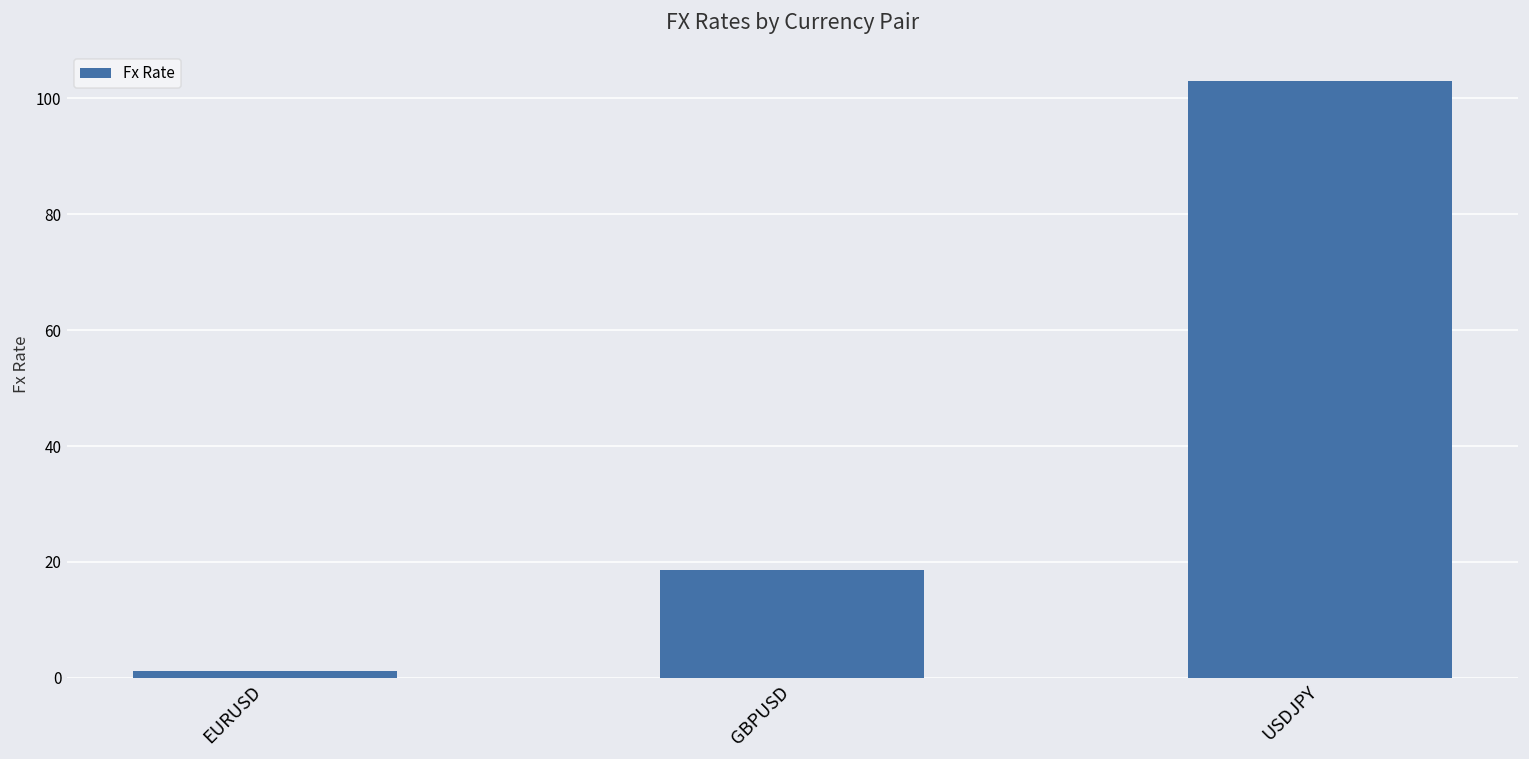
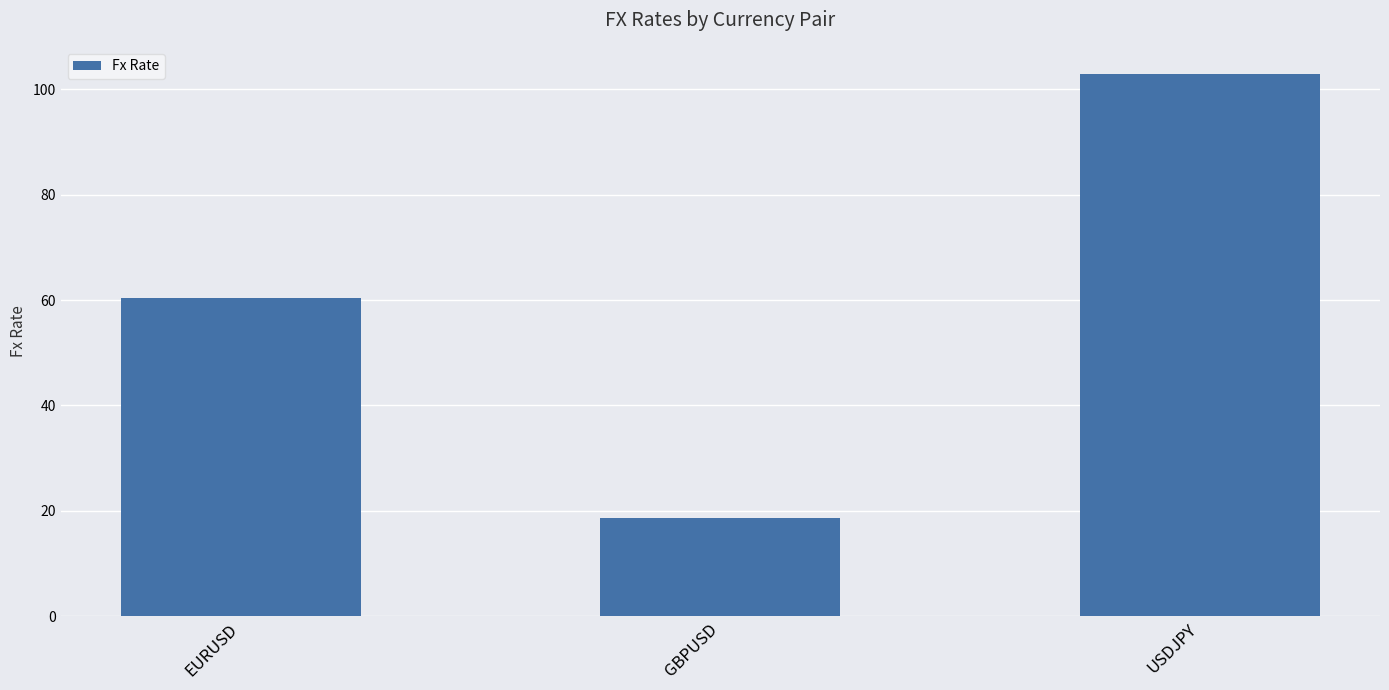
EURUSD: 1 -> 60
